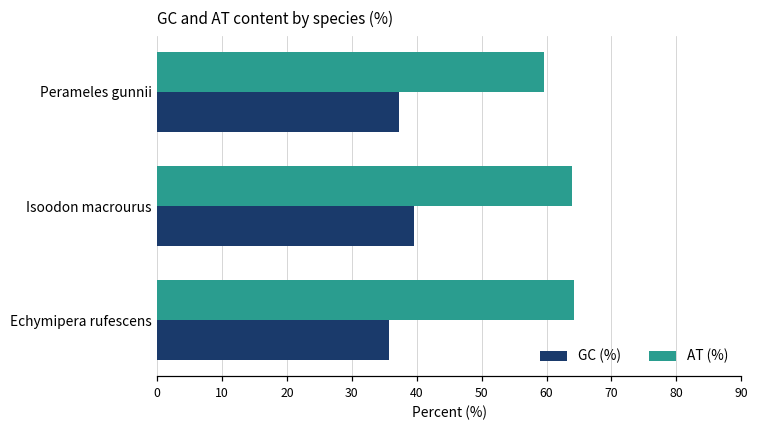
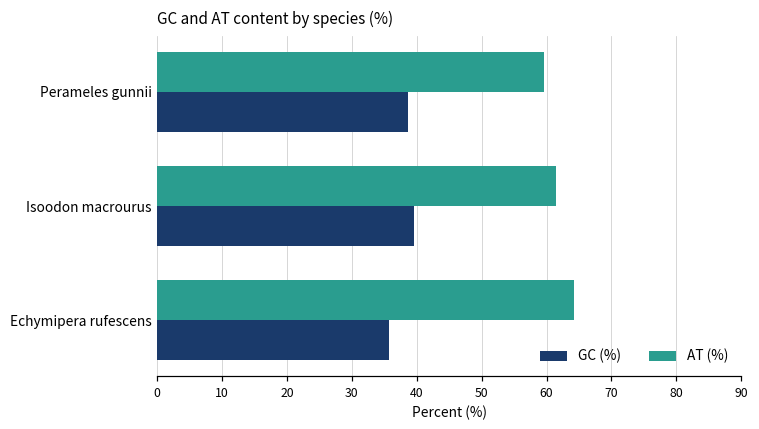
GC (%), Perameles gunnii: 37 -> 39
AT (%), Isoodon macrourus: 64 -> 61
